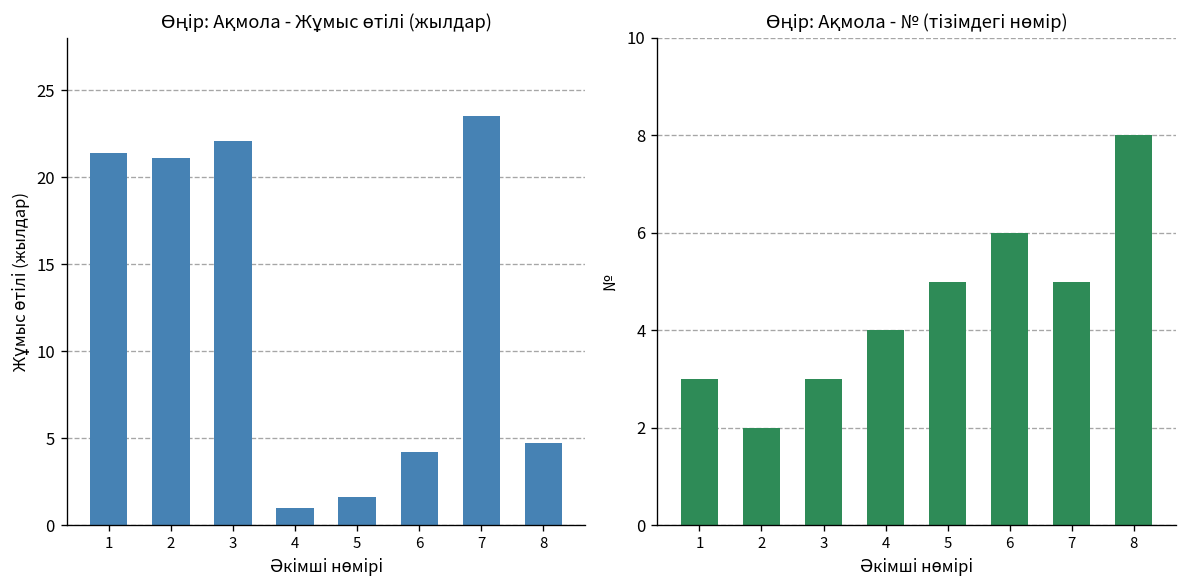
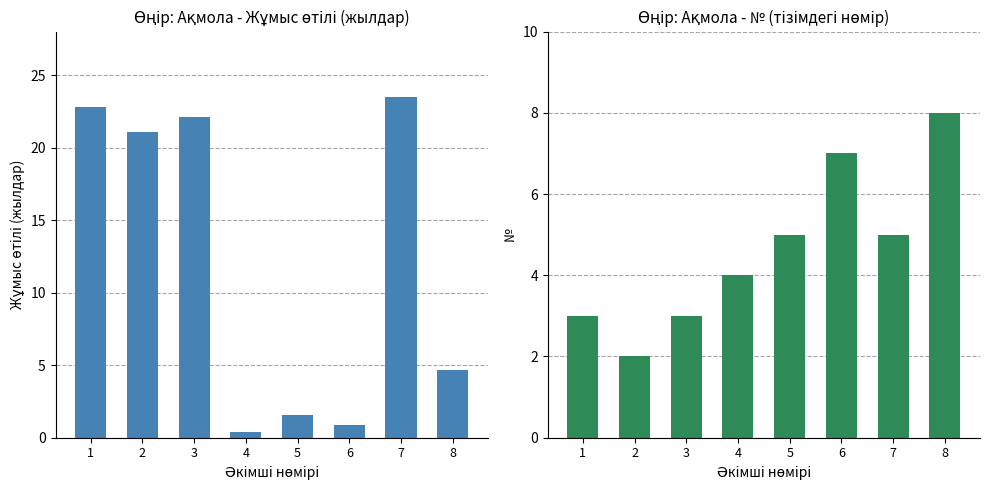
Өңір: Ақмола - Жұмыс өтілі (жылдар), 1: 21.4 -> 22.8
Өңір: Ақмола - Жұмыс өтілі (жылдар), 4: 1.0 -> 0.4
Өңір: Ақмола - Жұмыс өтілі (жылдар), 6: 4.2 -> 0.9
Өңір: Ақмола - № (тізімдегі нөмір), 6: 6 -> 7
